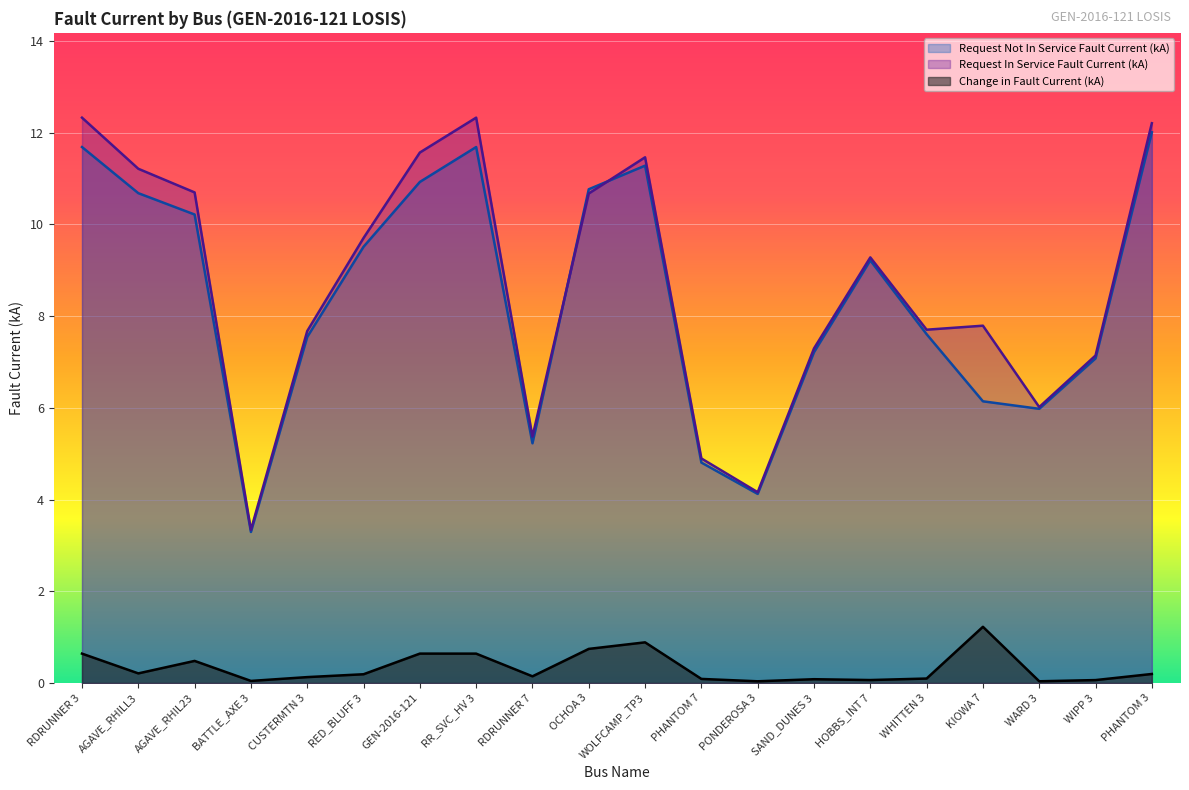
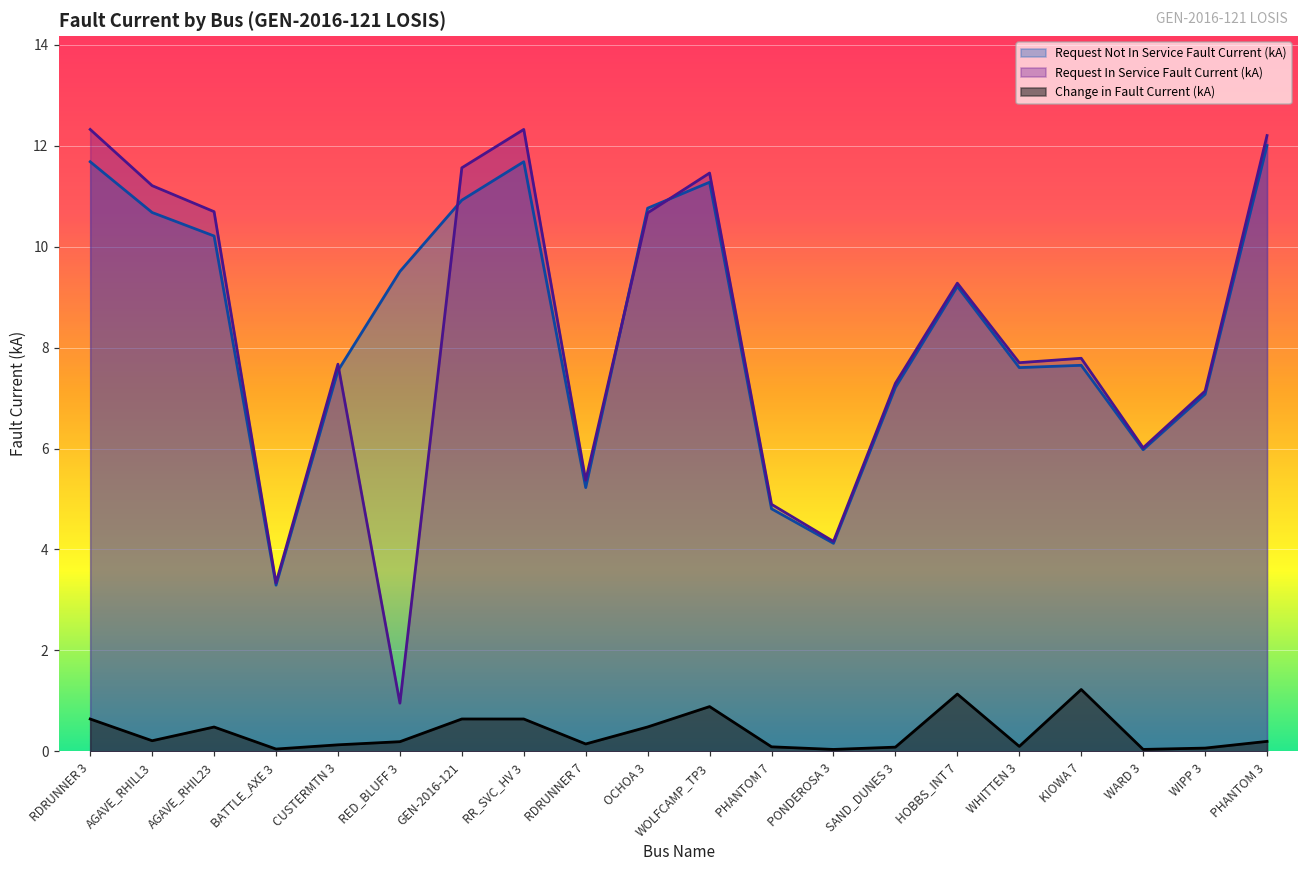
Request In Service Fault Current (kA), RED_BLUFF 3: 9.7 -> 1.0
Change in Fault Current (kA), OCHOA 3: 0.7 -> 0.5
Change in Fault Current (kA), HOBBS_INT 7: 0.1 -> 1.1
Request Not In Service Fault Current (kA), KIOWA 7: 6.1 -> 7.7
